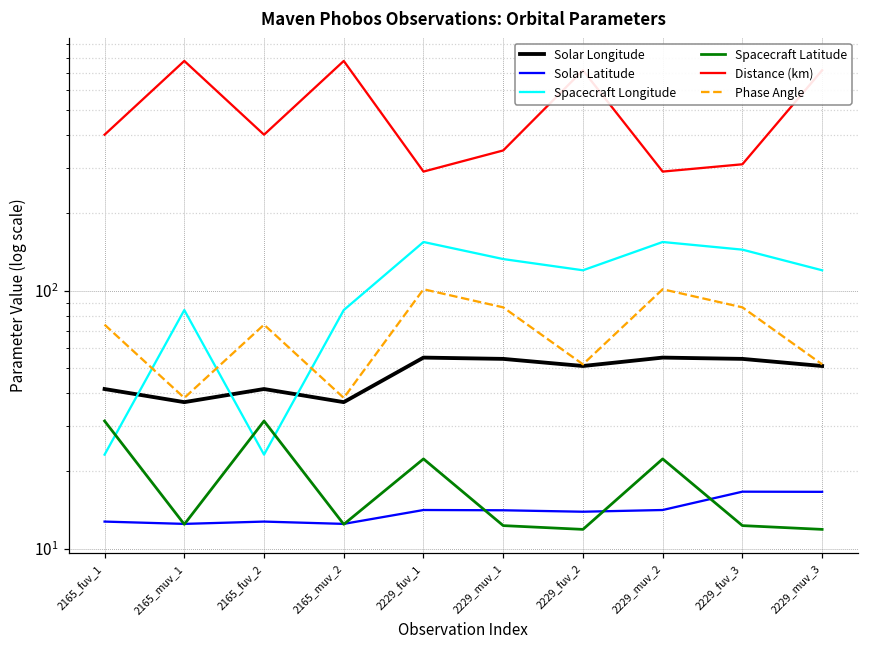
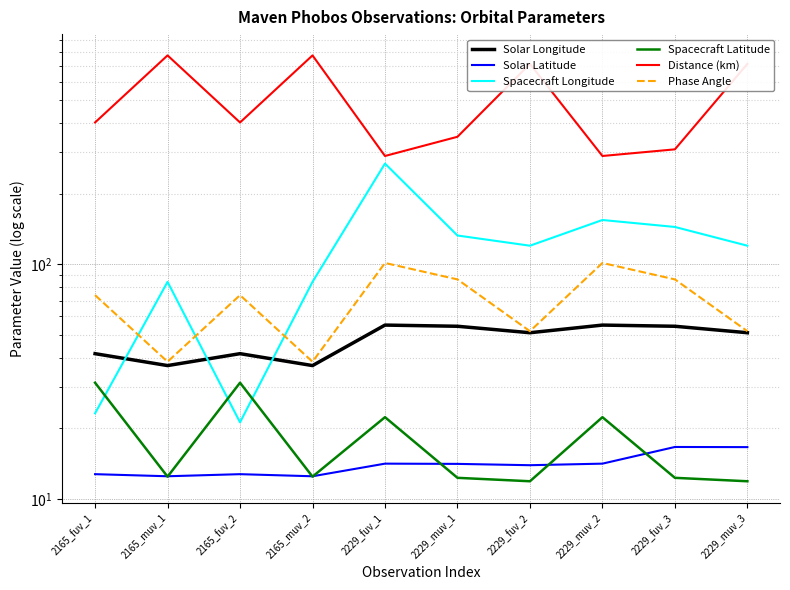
Spacecraft Longitude, 2165_fuv_2: 23 -> 21
Spacecraft Longitude, 2229_fuv_1: 150 -> 270
